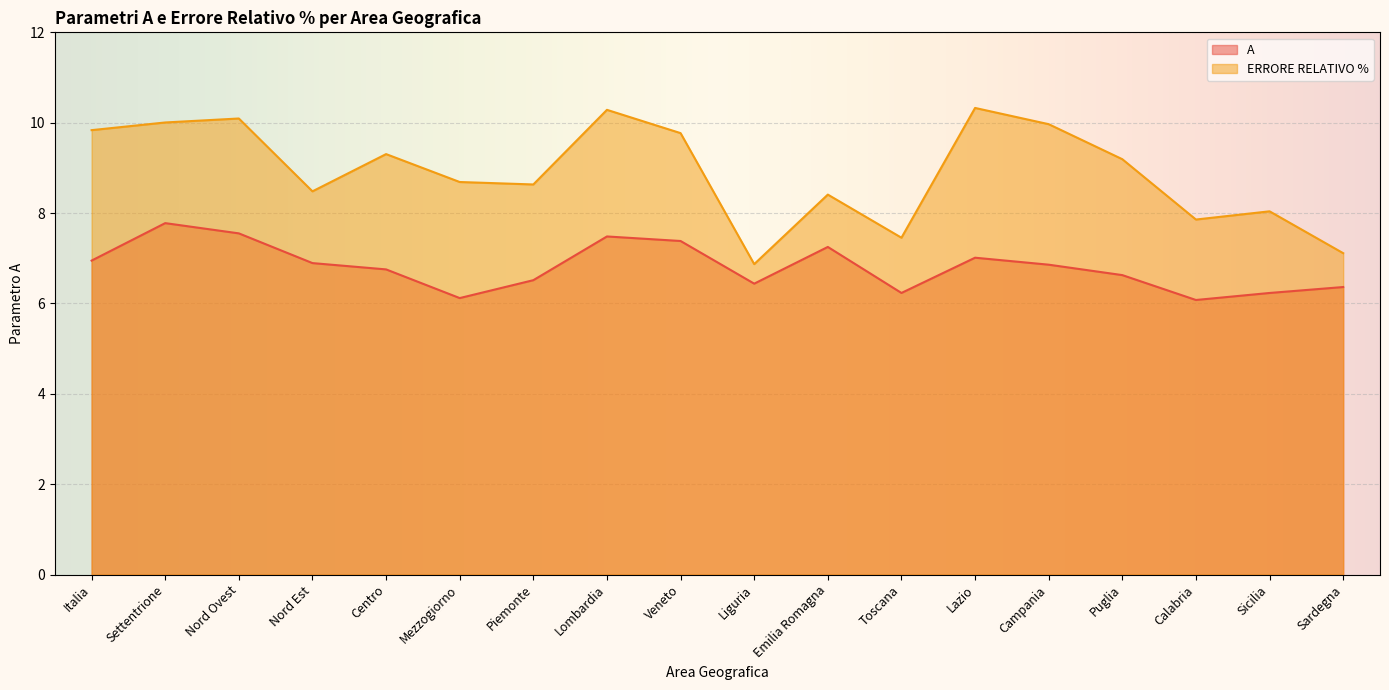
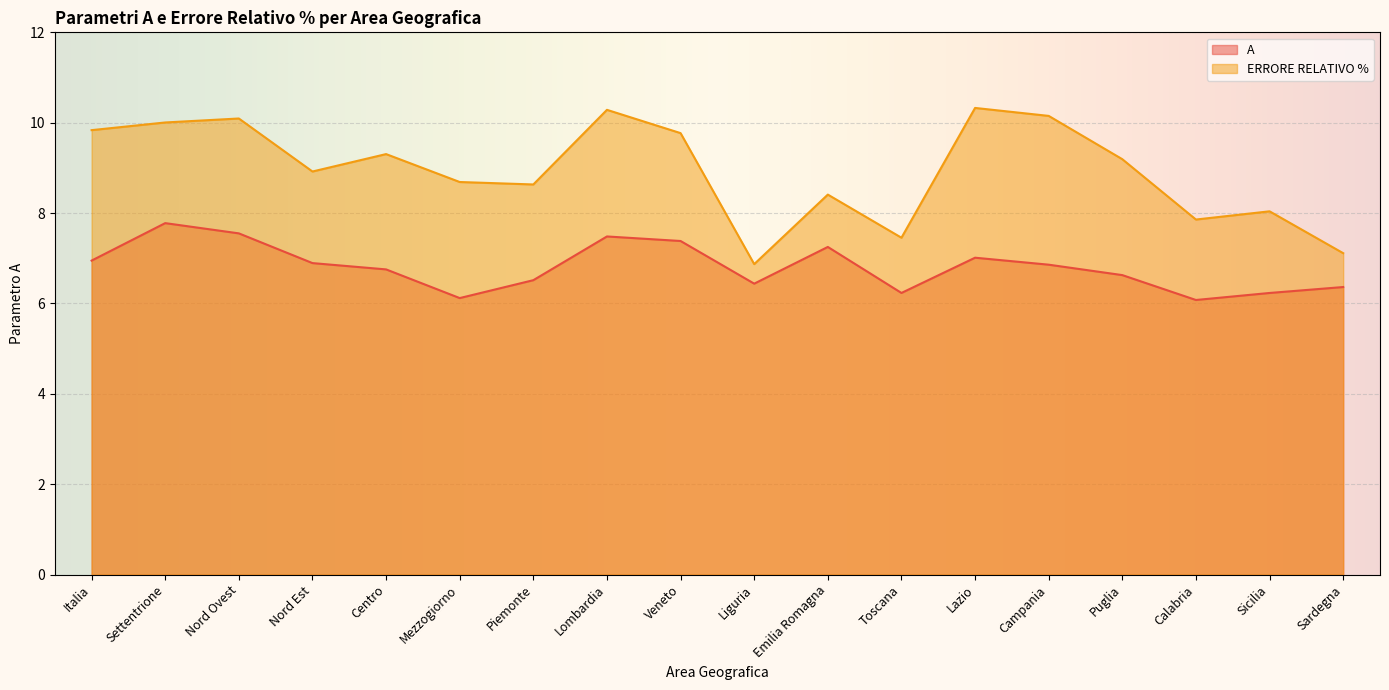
ERRORE RELATIVO %, Nord Est: 8.5 -> 8.9
ERRORE RELATIVO %, Campania: 10.0 -> 10.2
